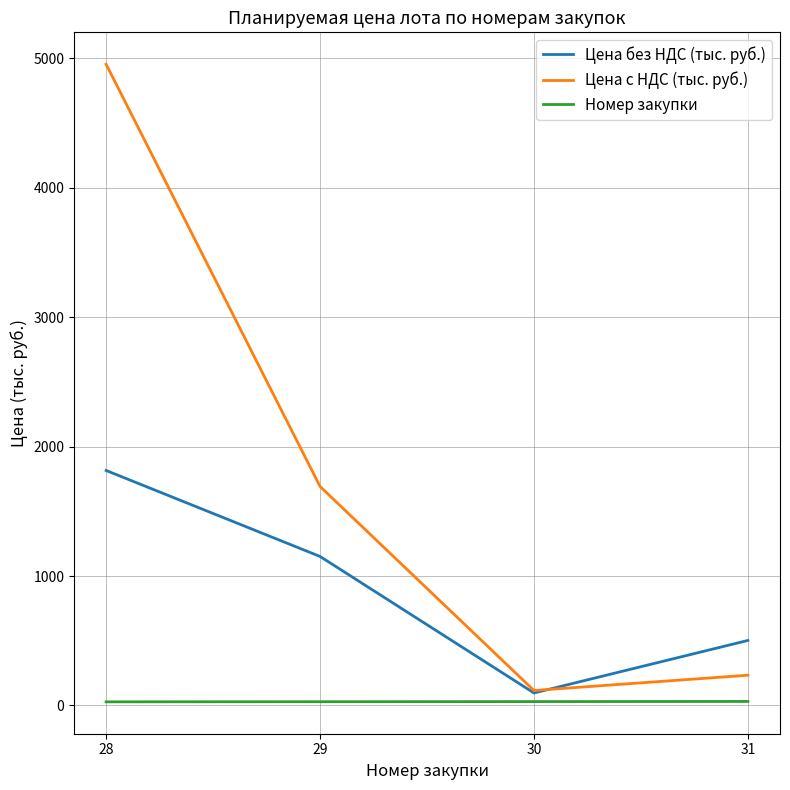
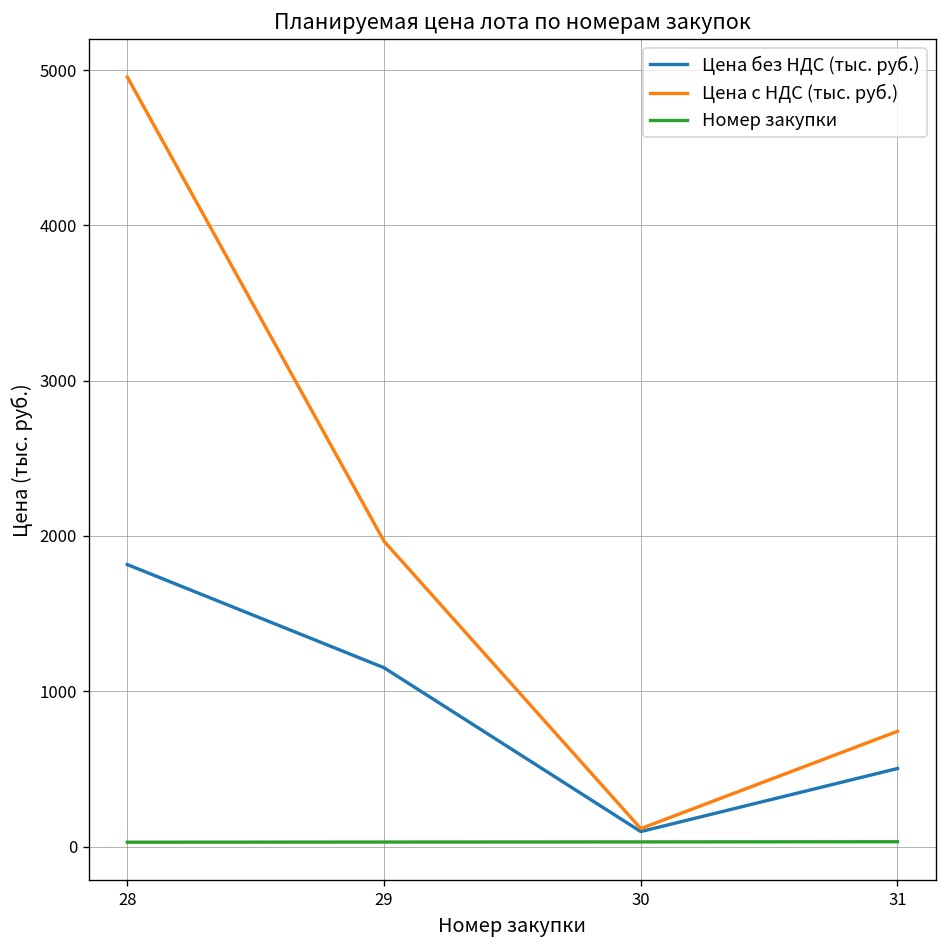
Цена с НДС (тыс. руб.), 29: 1690 -> 1970
Цена с НДС (тыс. руб.), 31: 230 -> 740
